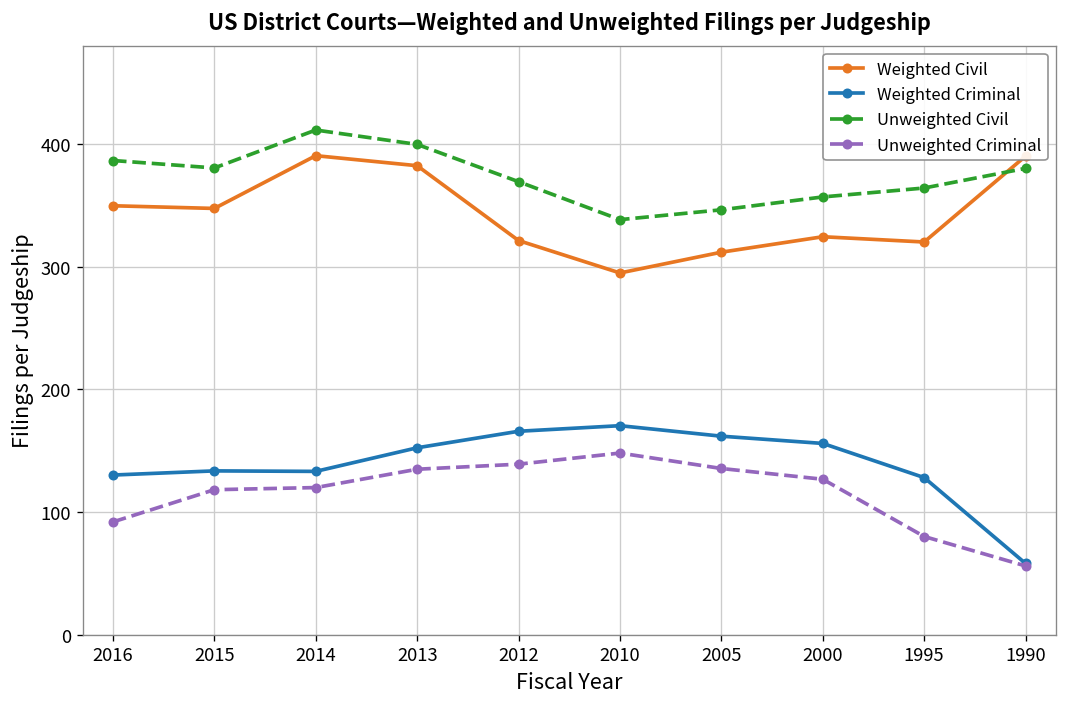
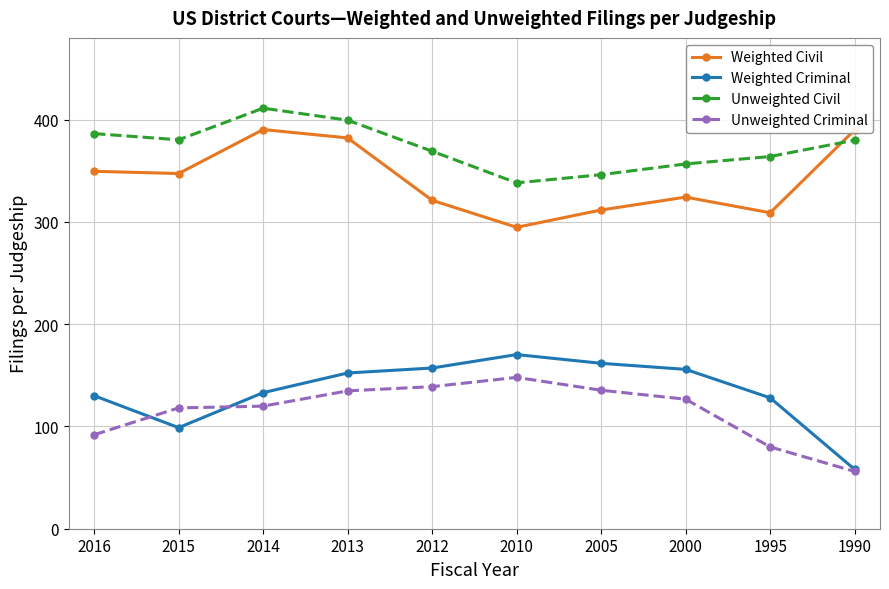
Weighted Criminal, 2015: 133 -> 99
Weighted Criminal, 2012: 166 -> 157
Weighted Civil, 1995: 320 -> 309
